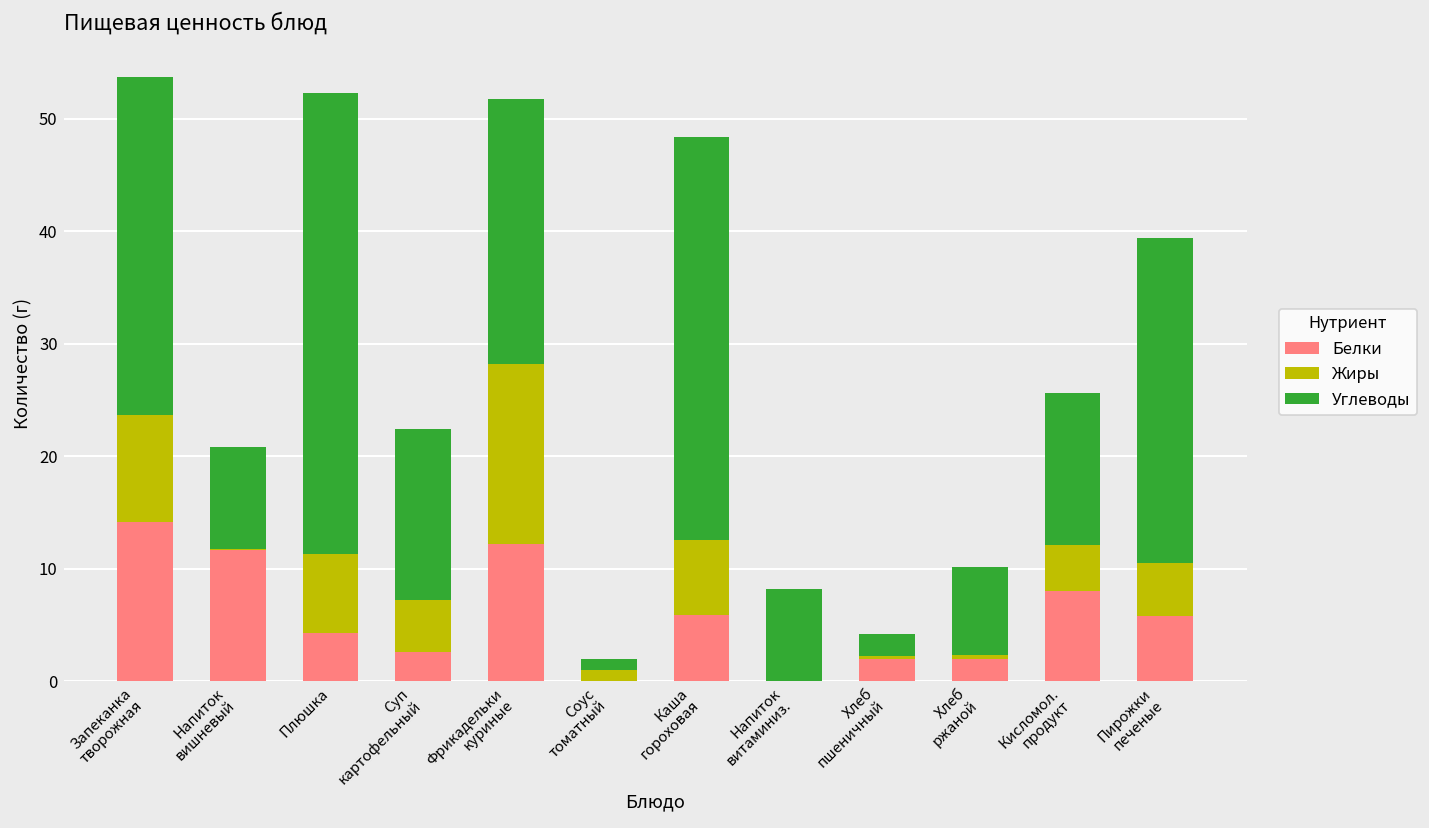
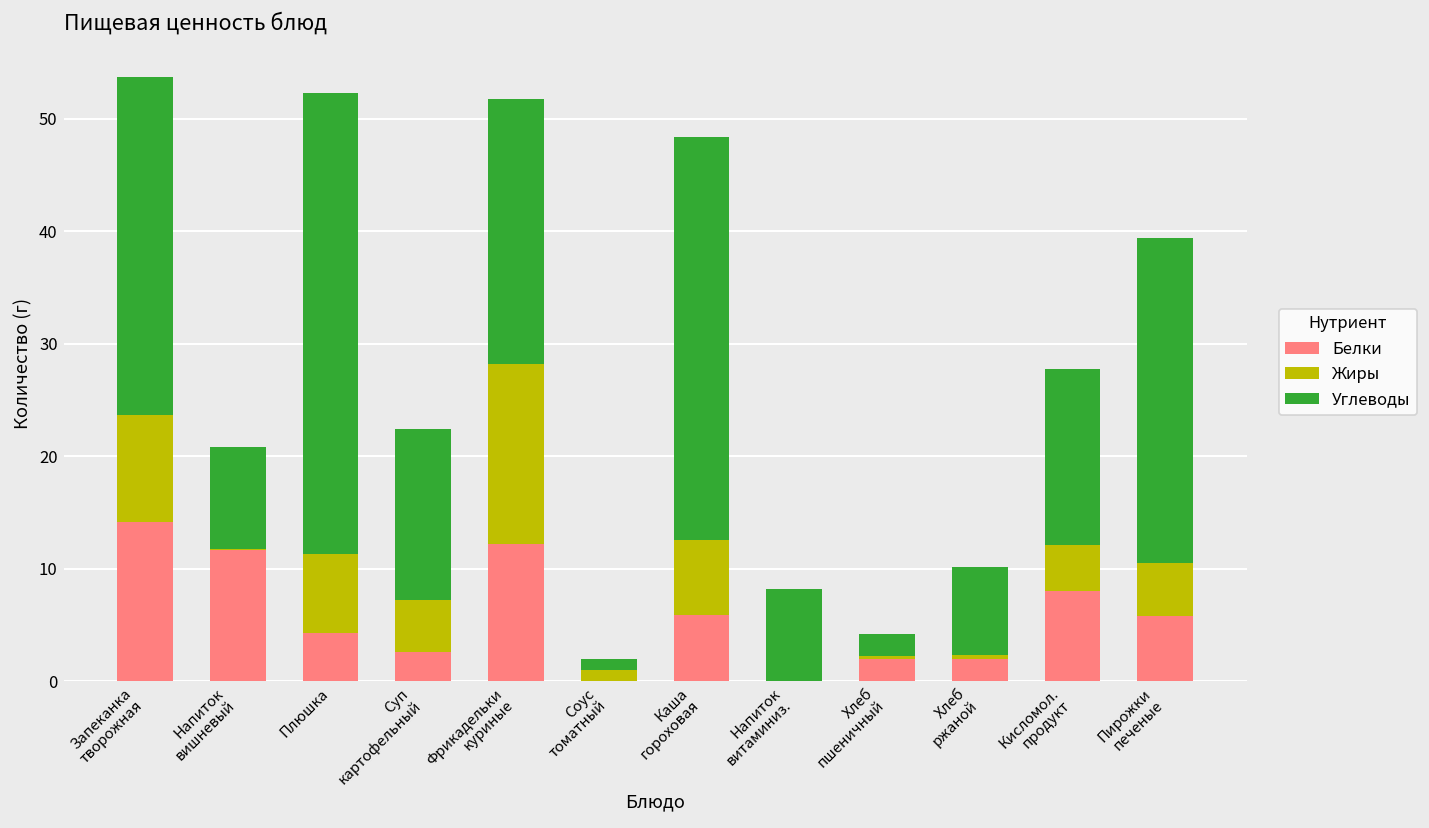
Углеводы, Кисломол. продукт: 14 -> 16
